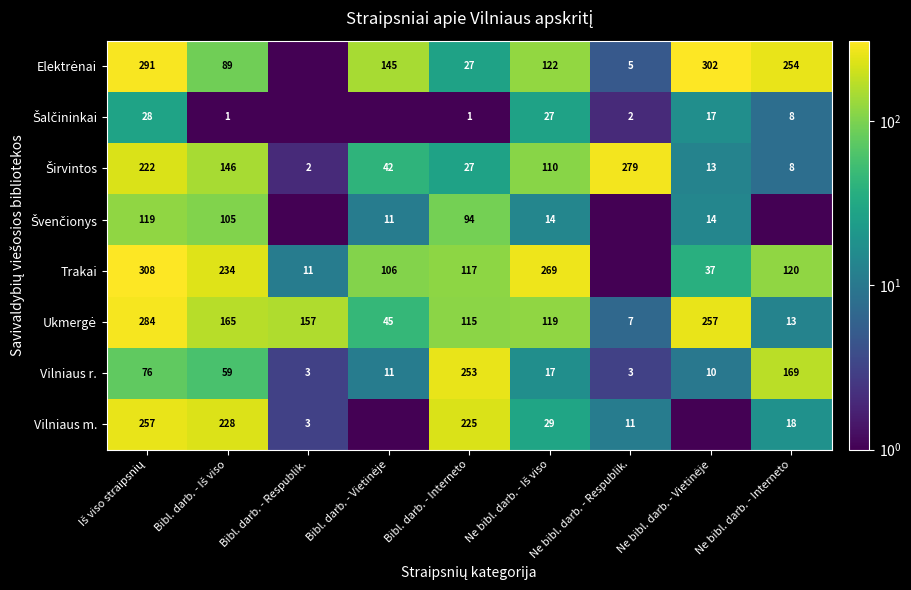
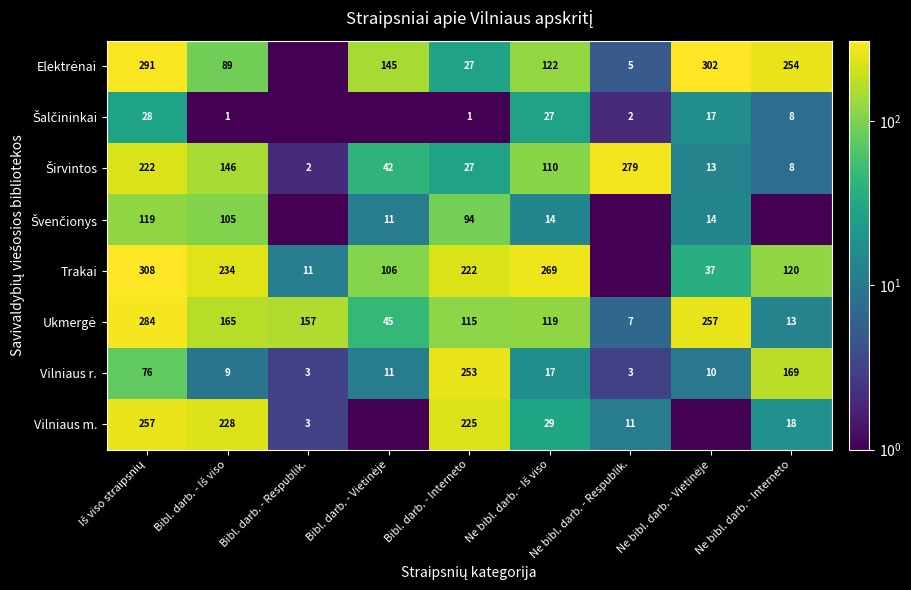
Trakai, Bibl. darb. - Interneto: 117 -> 222
Vilniaus r., Bibl. darb. - Iš viso: 59 -> 9
